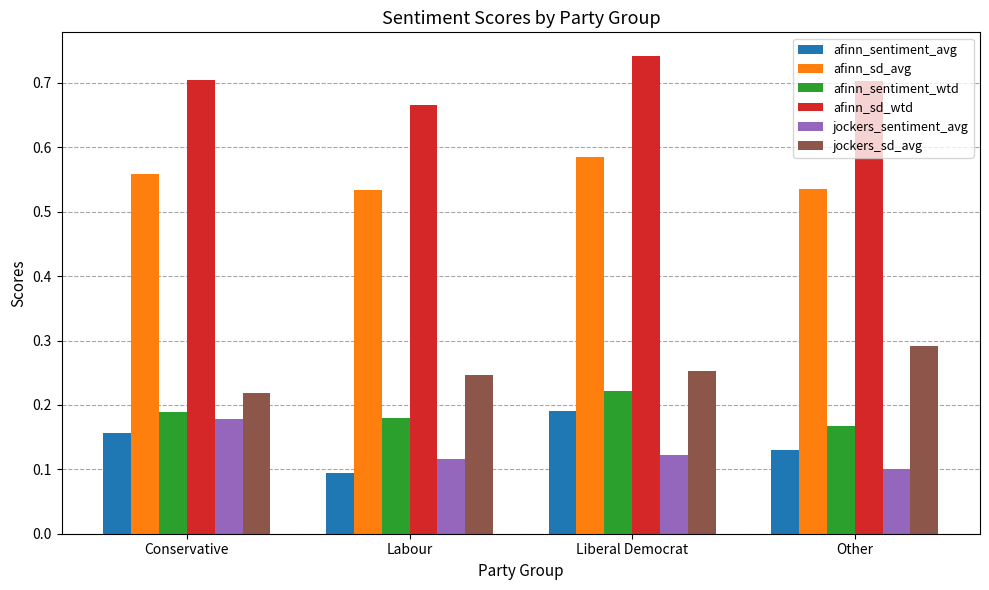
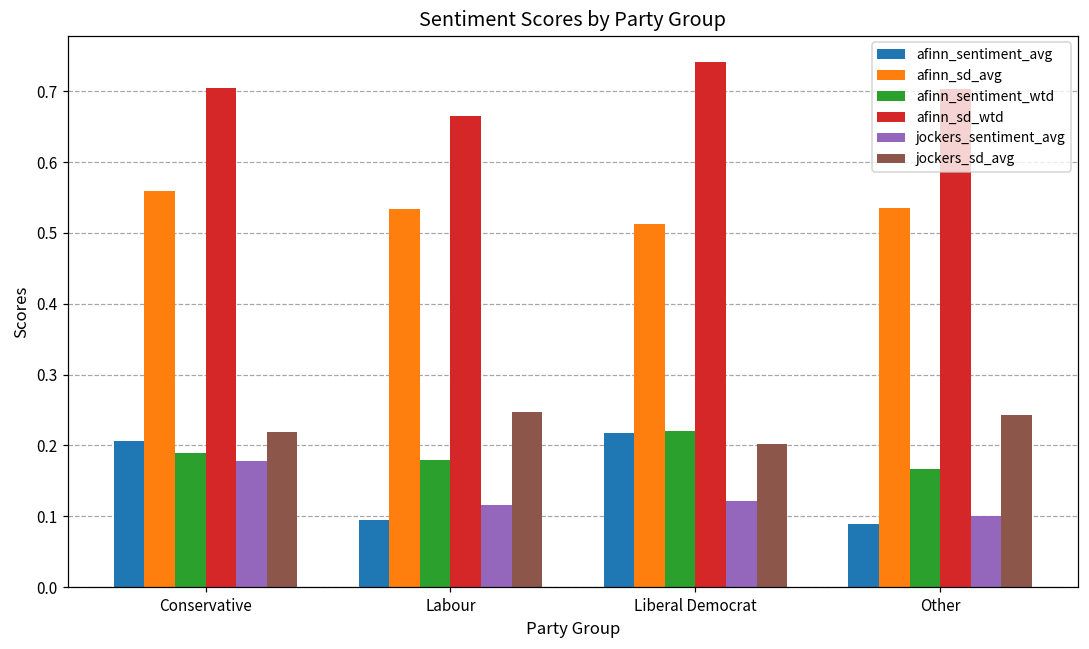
afinn_sentiment_avg, Conservative: 0.16 -> 0.21
afinn_sentiment_avg, Liberal Democrat: 0.19 -> 0.22
afinn_sd_avg, Liberal Democrat: 0.59 -> 0.51
jockers_sd_avg, Liberal Democrat: 0.25 -> 0.20
afinn_sentiment_avg, Other: 0.13 -> 0.09
jockers_sd_avg, Other: 0.29 -> 0.24
